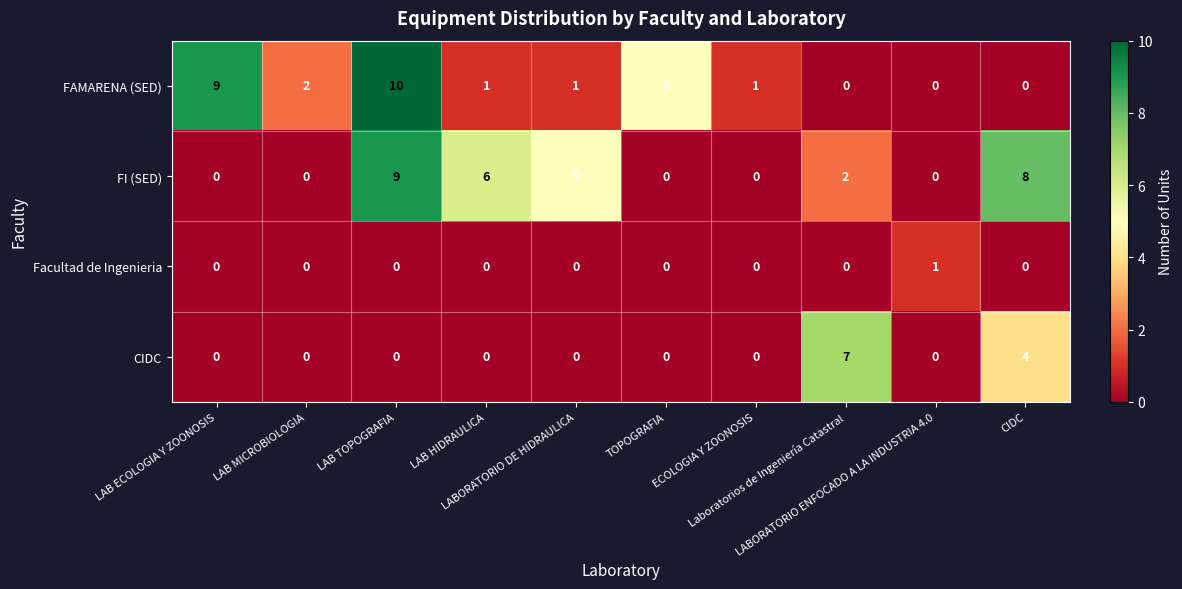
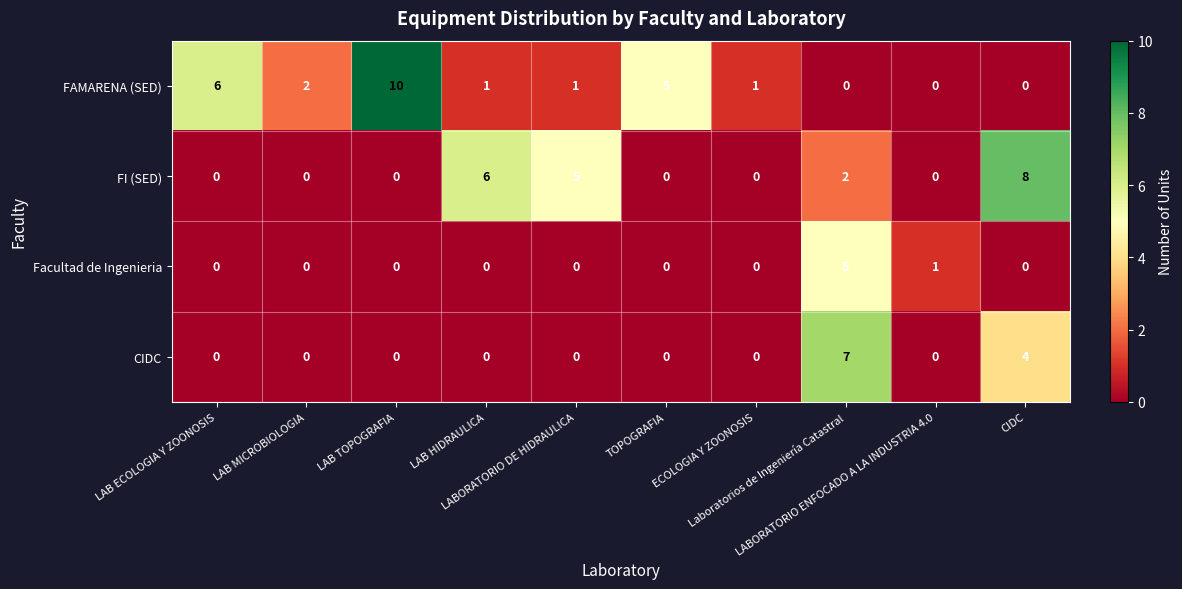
FAMARENA (SED), LAB ECOLOGIA Y ZOONOSIS: 9 -> 6
FI (SED), LAB TOPOGRAFIA: 9 -> 0
Facultad de Ingenieria, Laboratorios de Ingeniería Catastral: 0 -> 5
